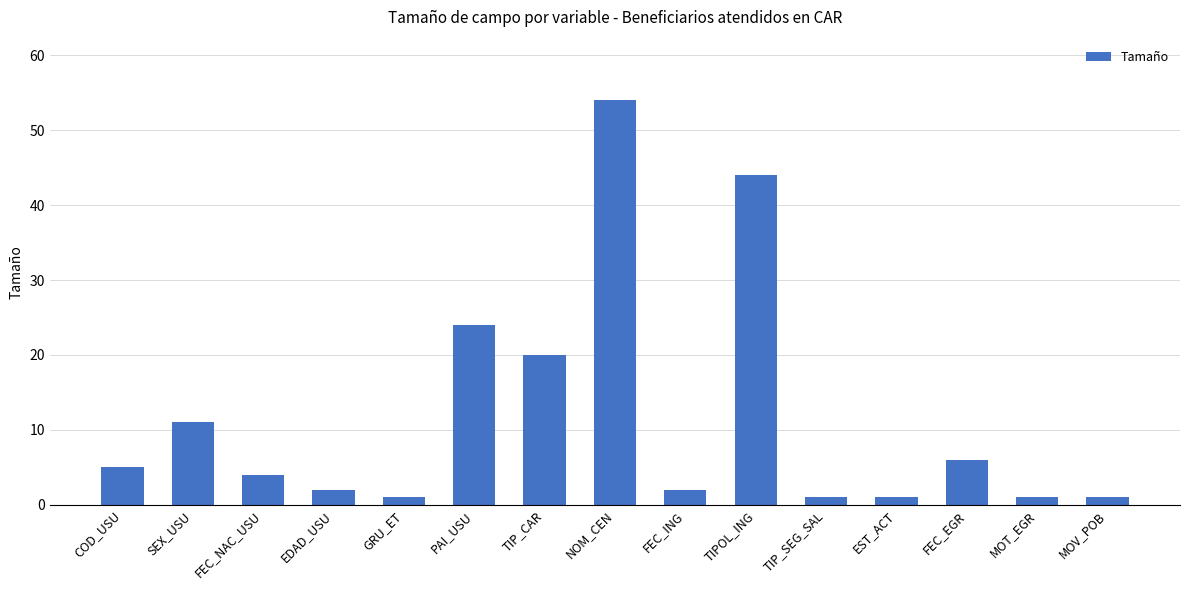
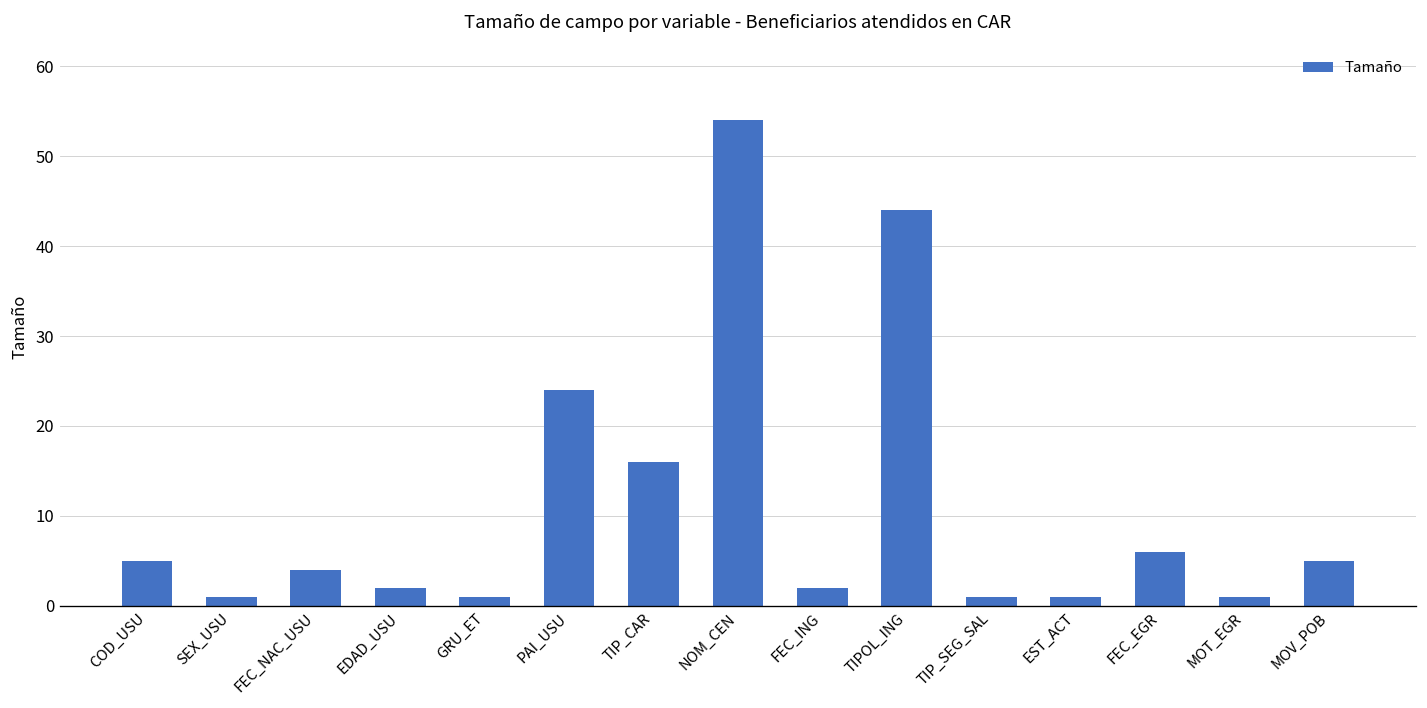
SEX_USU: 11 -> 1
TIP_CAR: 20 -> 16
MOV_POB: 1 -> 5
